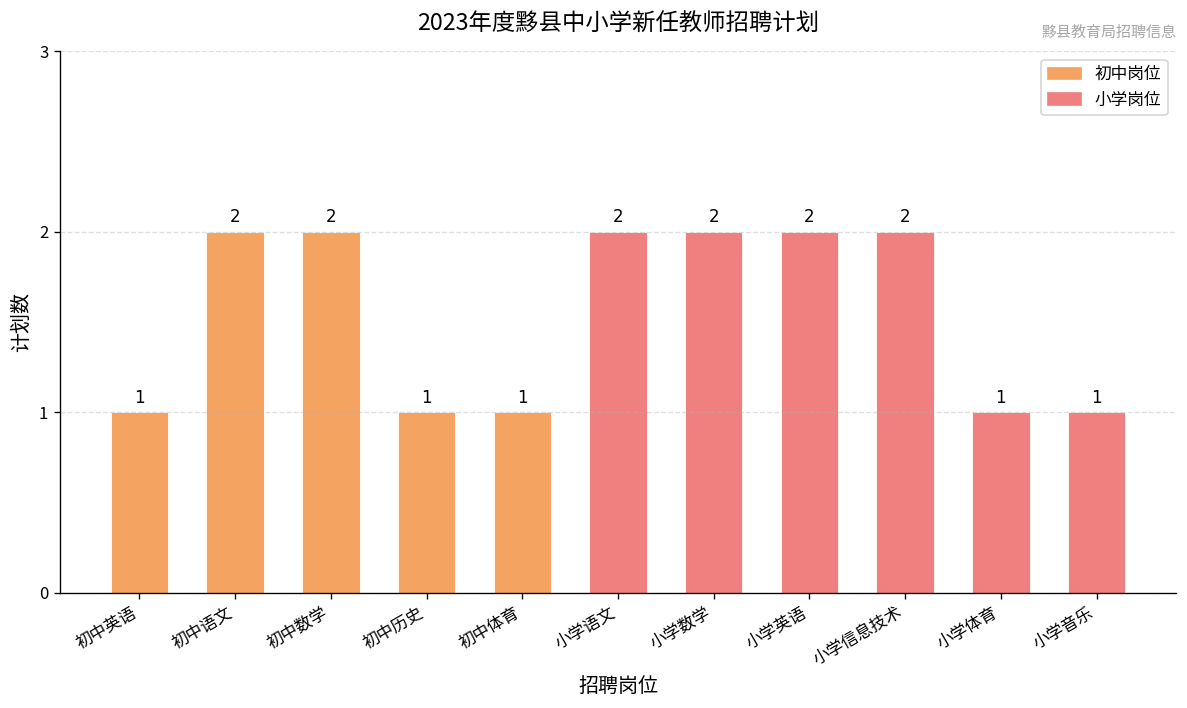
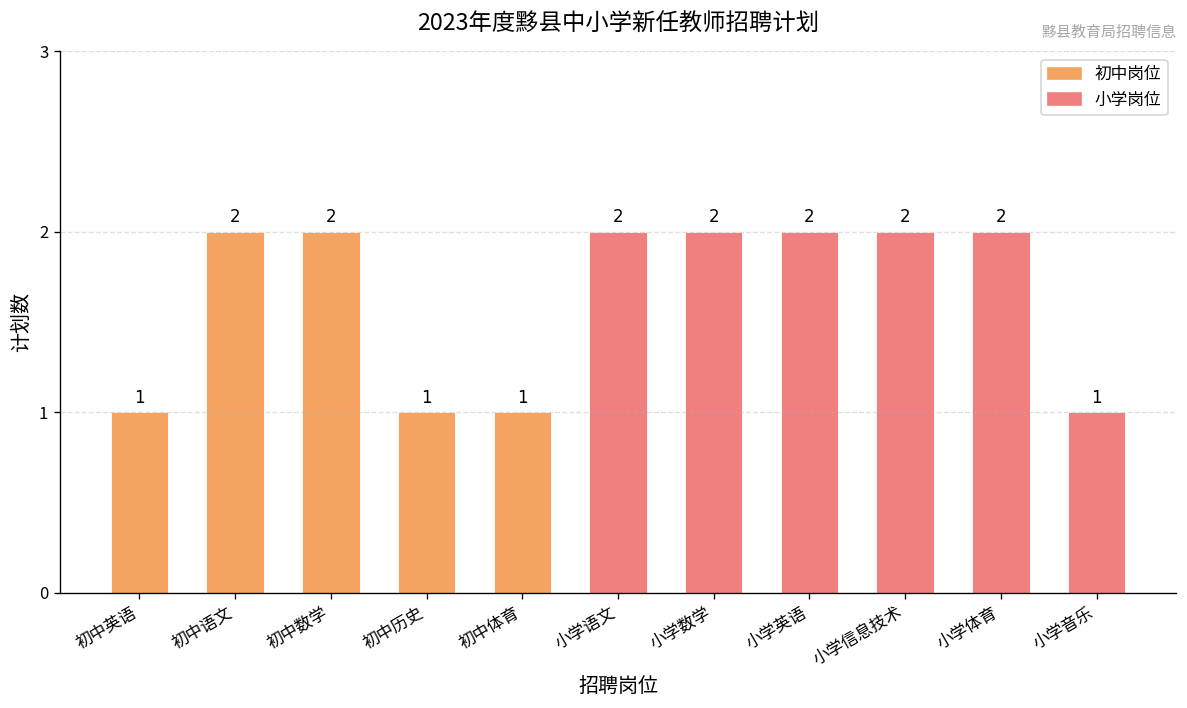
小学体育: 1 -> 2
